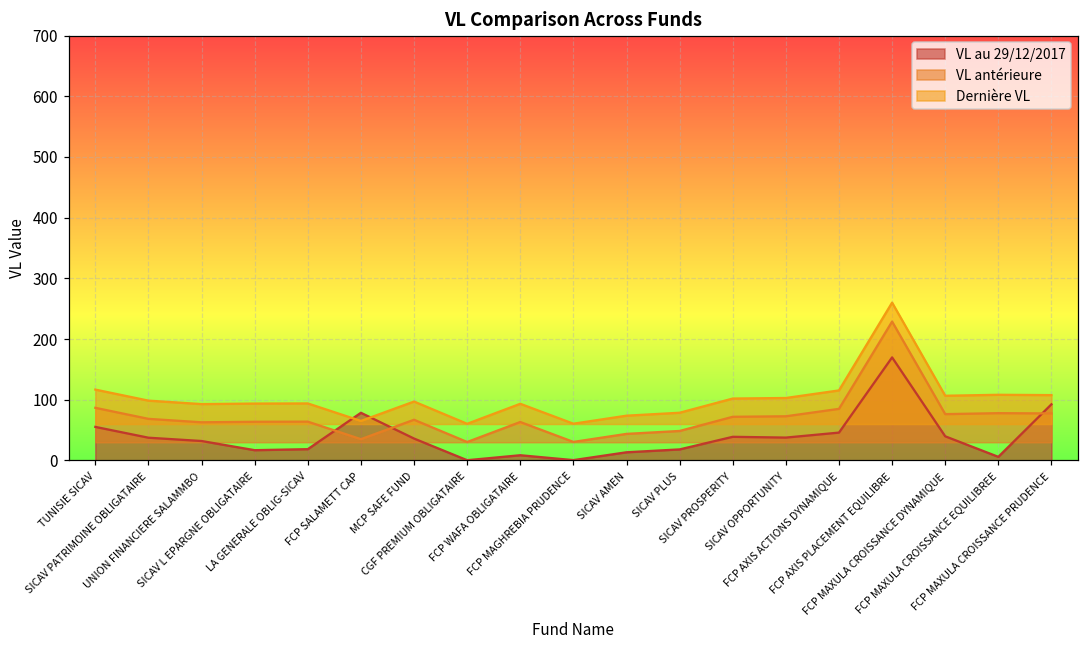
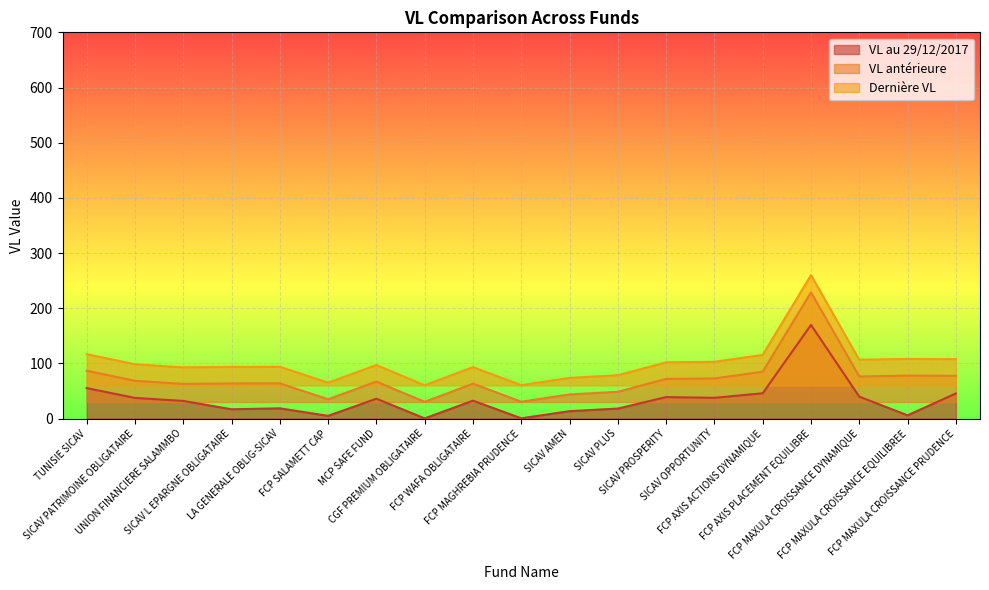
VL au 29/12/2017, FCP SALAMETT CAP: 80 -> 0
VL au 29/12/2017, FCP WAFA OBLIGATAIRE: 10 -> 30
VL au 29/12/2017, FCP MAXULA CROISSANCE PRUDENCE: 90 -> 50
